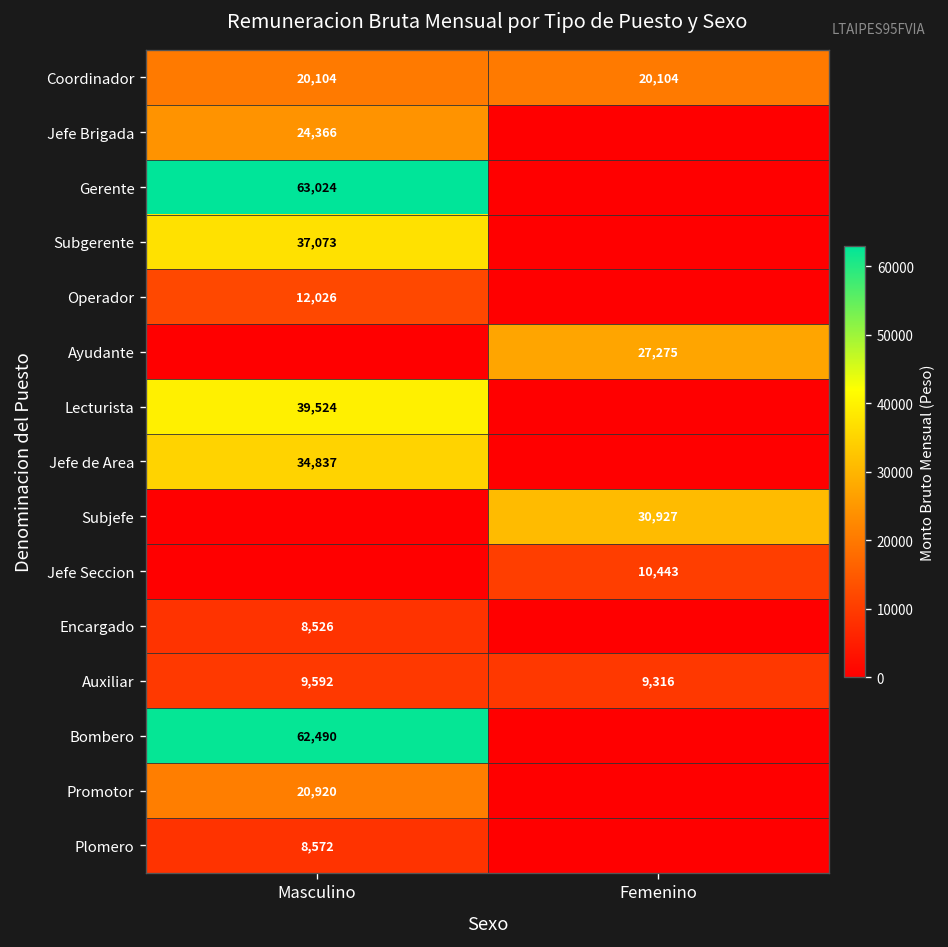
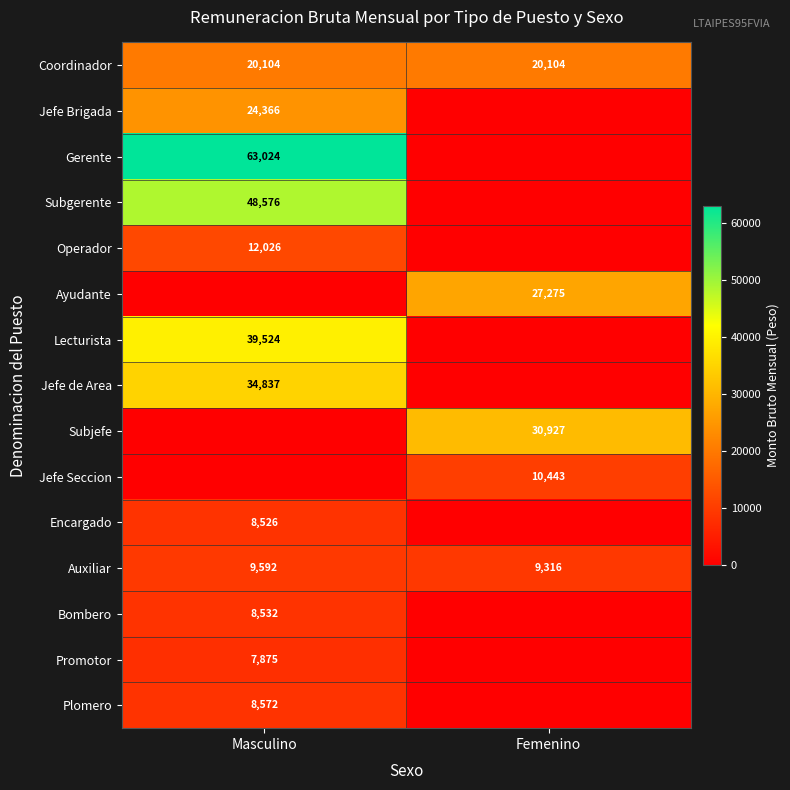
Subgerente, Masculino: 37,073 -> 48,576
Bombero, Masculino: 62,490 -> 8,532
Promotor, Masculino: 20,920 -> 7,875
